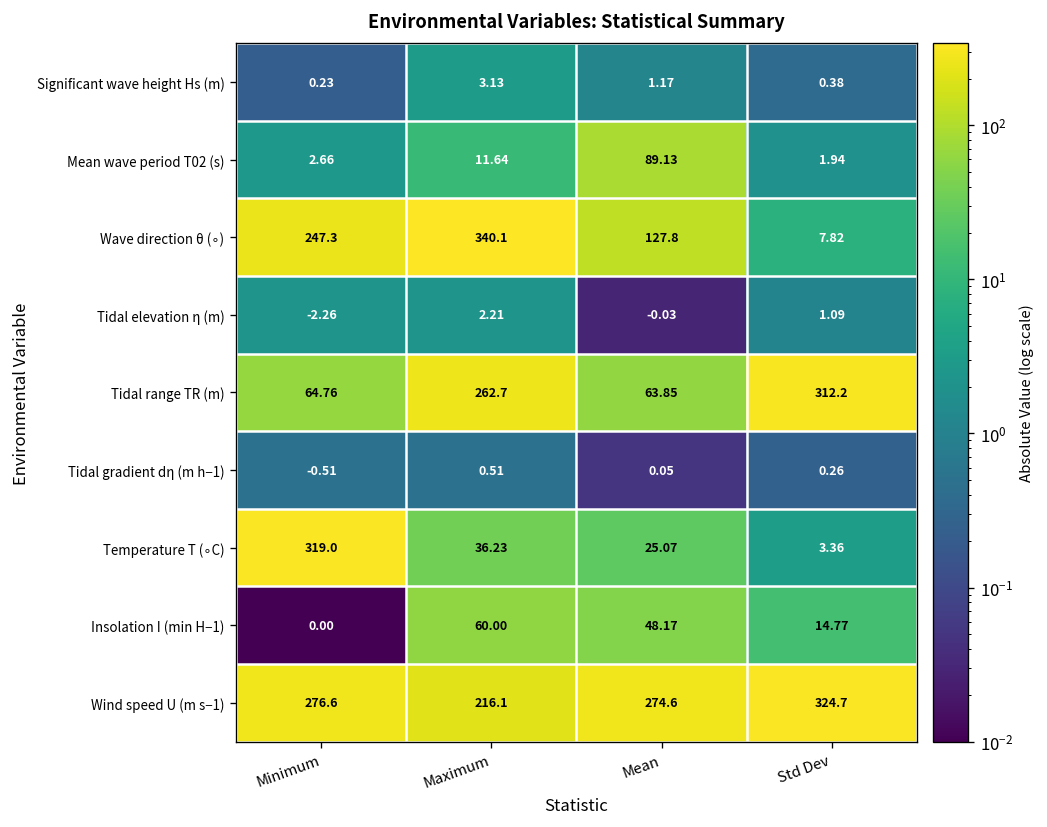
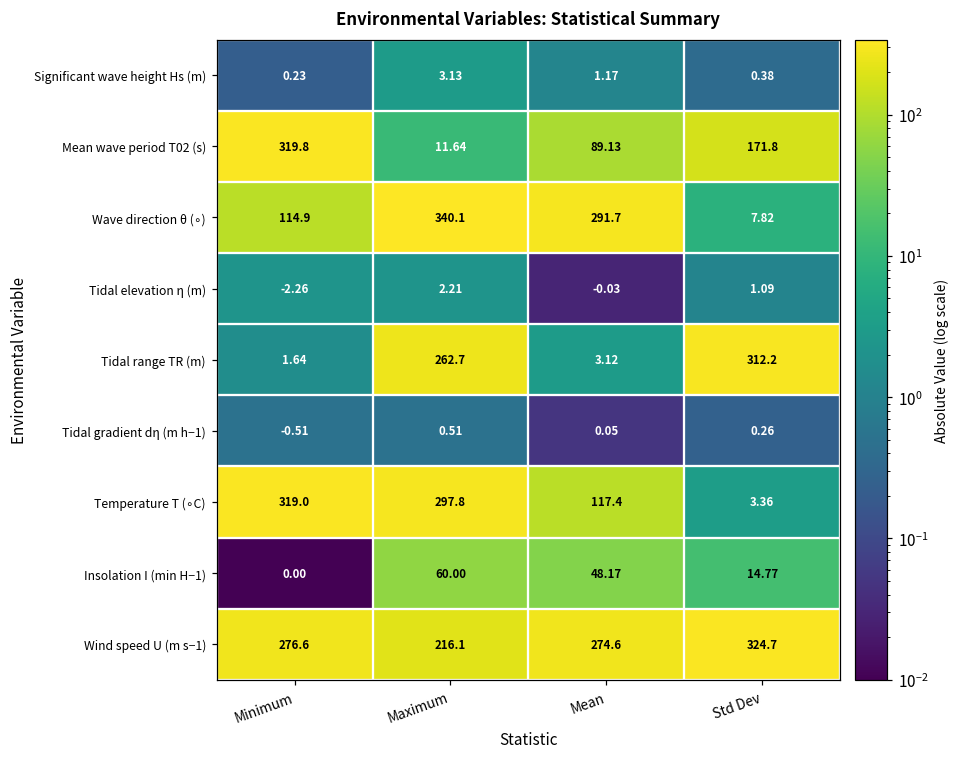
Mean wave period T02 (s), Minimum: 2.66 -> 319.8
Mean wave period T02 (s), Std Dev: 1.94 -> 171.8
Wave direction θ (∘), Minimum: 247.3 -> 114.9
Wave direction θ (∘), Mean: 127.8 -> 291.7
Tidal range TR (m), Minimum: 64.76 -> 1.64
Tidal range TR (m), Mean: 63.85 -> 3.12
Temperature T (∘C), Maximum: 36.23 -> 297.8
Temperature T (∘C), Mean: 25.07 -> 117.4
